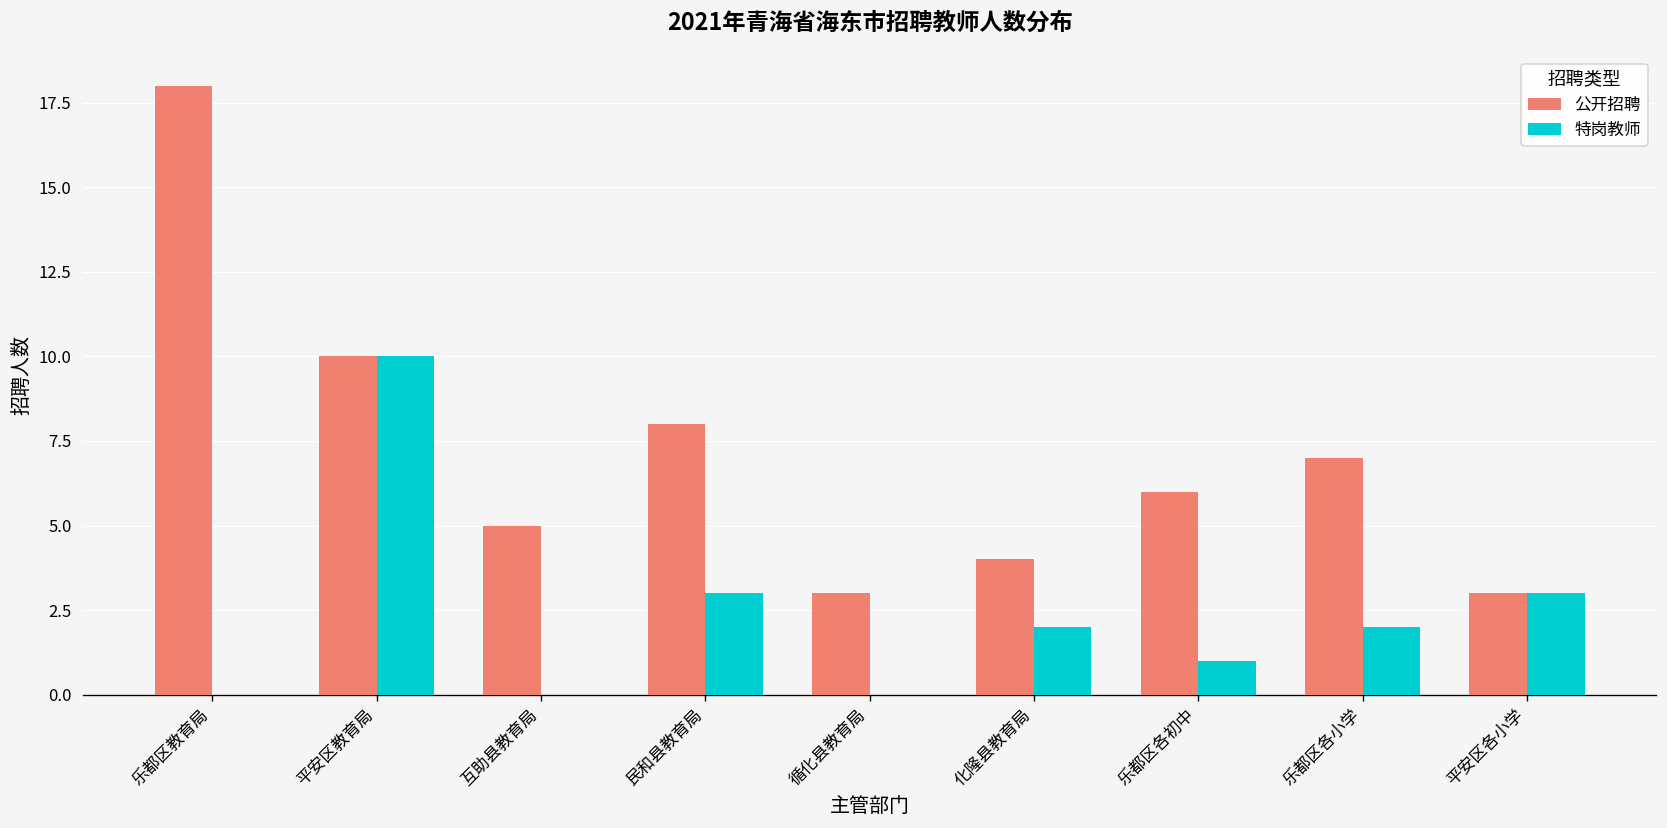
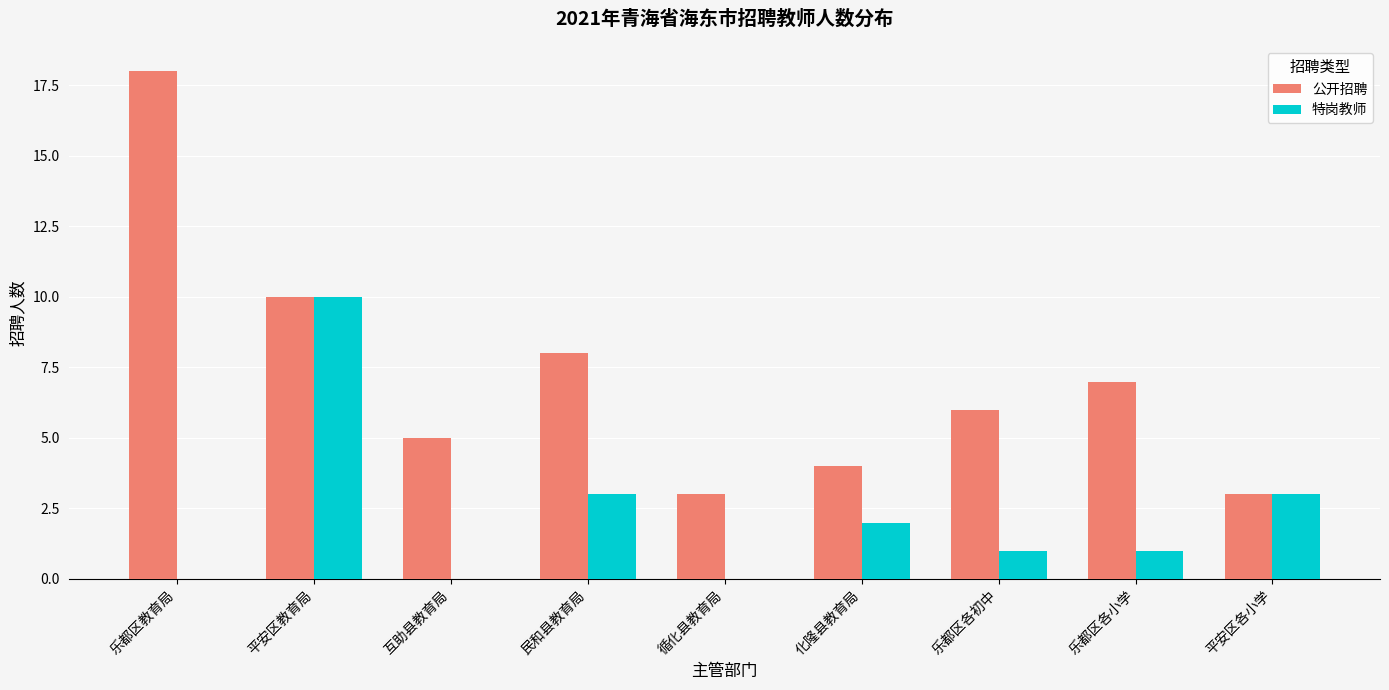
特岗教师, 乐都区各小学: 2 -> 1
